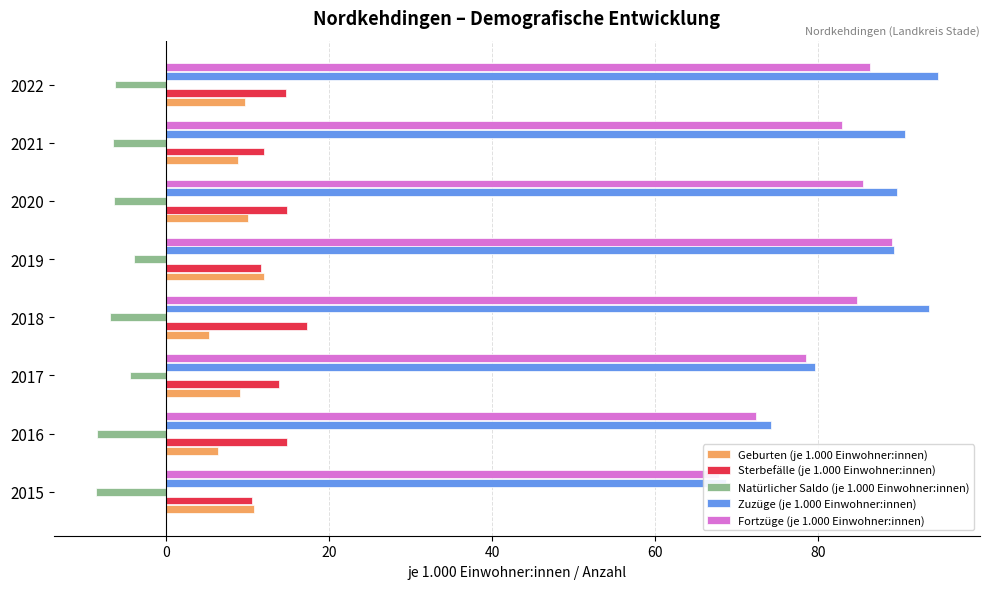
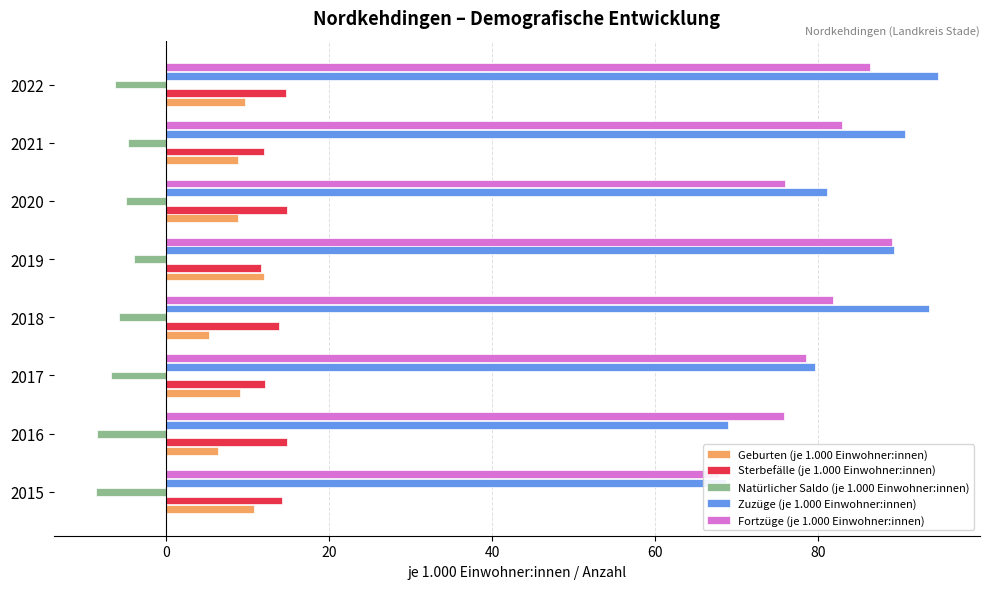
Natürlicher Saldo (je 1.000 Einwohner:innen), 2021: -7 -> -5
Fortzüge (je 1.000 Einwohner:innen), 2020: 86 -> 76
Zuzüge (je 1.000 Einwohner:innen), 2020: 90 -> 81
Natürlicher Saldo (je 1.000 Einwohner:innen), 2020: -6 -> -5
Geburten (je 1.000 Einwohner:innen), 2020: 10 -> 9
Fortzüge (je 1.000 Einwohner:innen), 2018: 85 -> 82
Natürlicher Saldo (je 1.000 Einwohner:innen), 2018: -7 -> -6
Sterbefälle (je 1.000 Einwohner:innen), 2018: 17 -> 14
Natürlicher Saldo (je 1.000 Einwohner:innen), 2017: -4 -> -7
Sterbefälle (je 1.000 Einwohner:innen), 2017: 14 -> 12
Fortzüge (je 1.000 Einwohner:innen), 2016: 72 -> 76
Zuzüge (je 1.000 Einwohner:innen), 2016: 74 -> 69
Sterbefälle (je 1.000 Einwohner:innen), 2015: 11 -> 14
